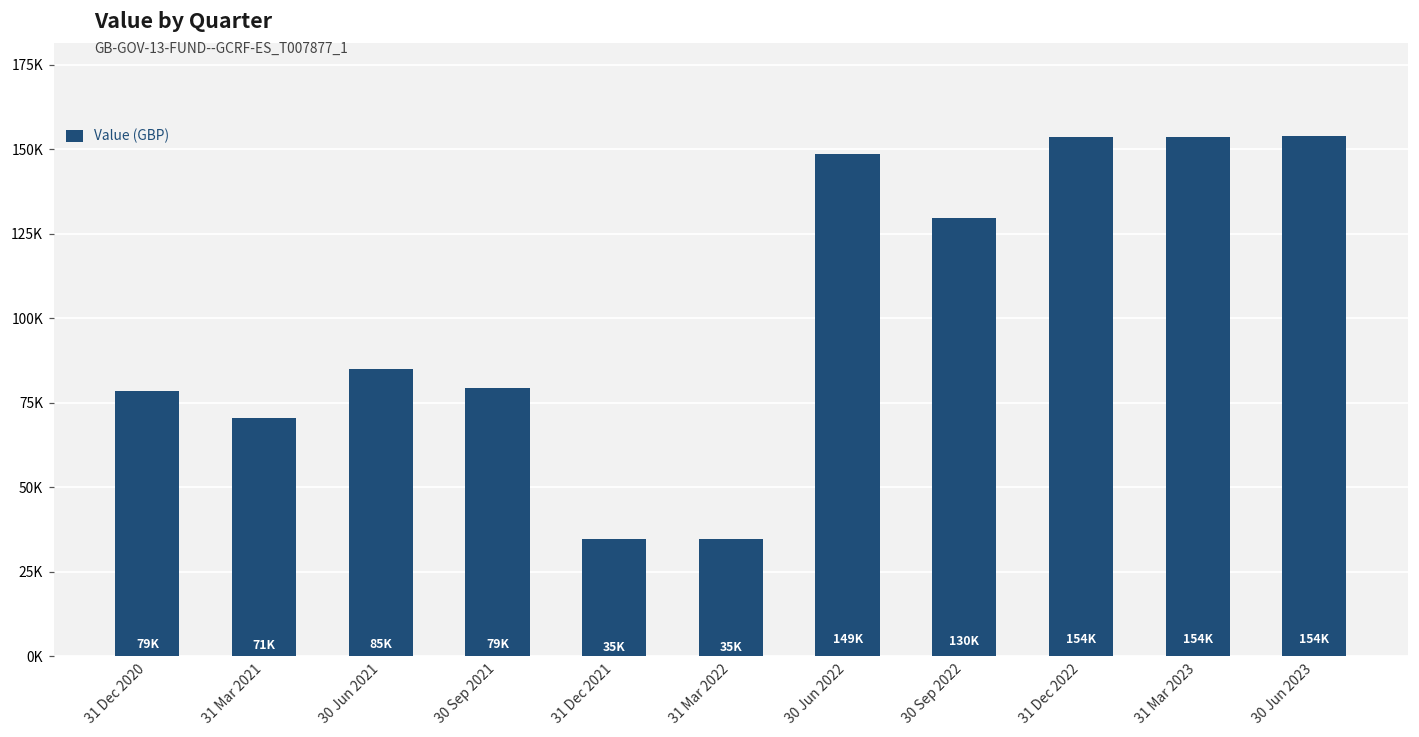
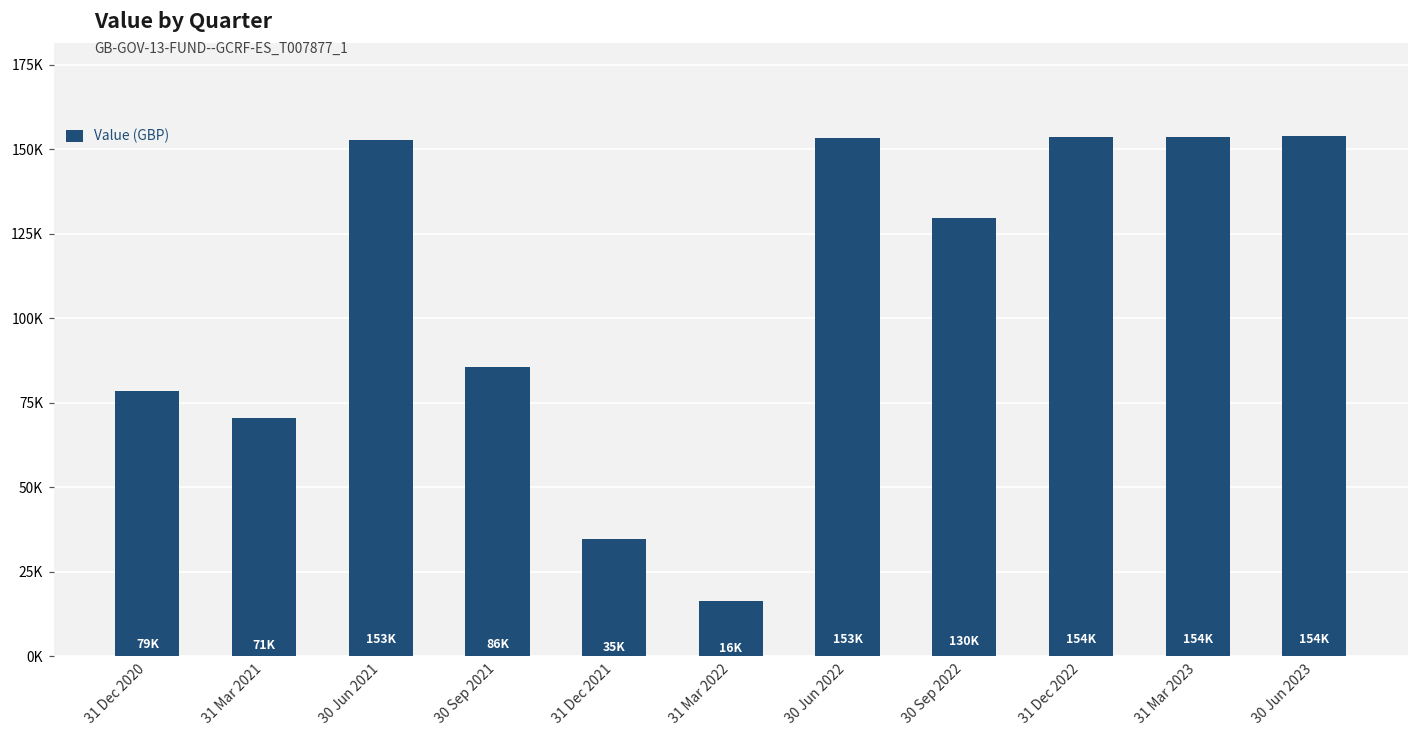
30 Jun 2021: 85K -> 153K
30 Sep 2021: 79K -> 86K
31 Mar 2022: 35K -> 16K
30 Jun 2022: 149K -> 153K
